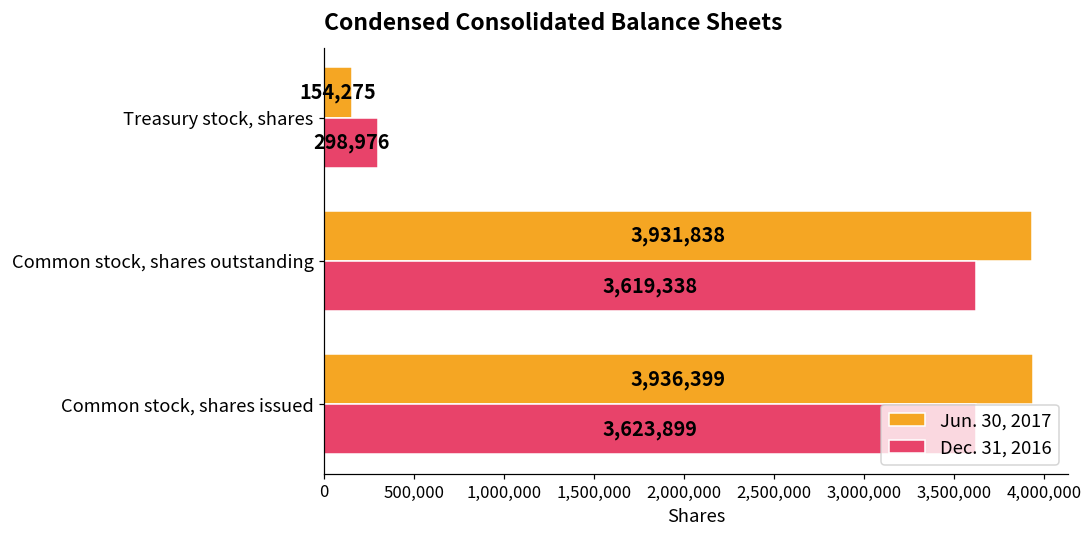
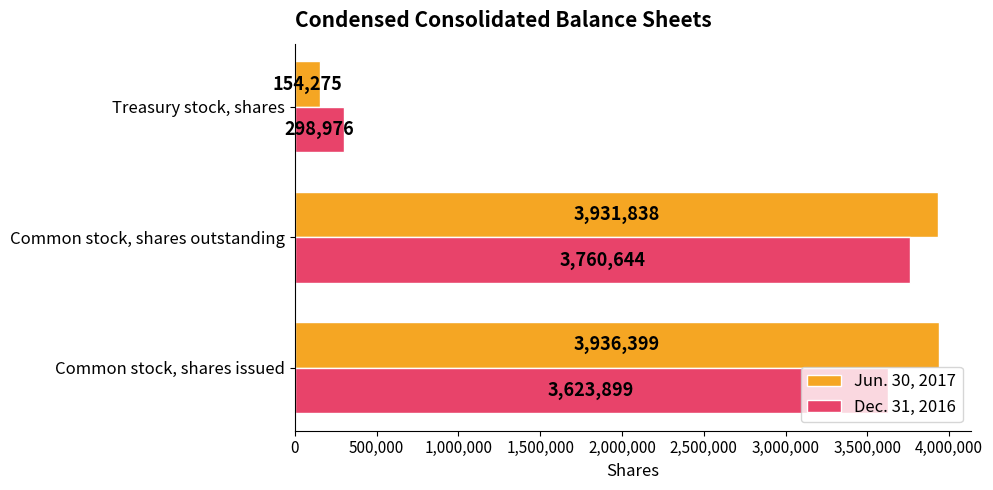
Dec. 31, 2016, Common stock, shares outstanding: 3,619,338 -> 3,760,644
